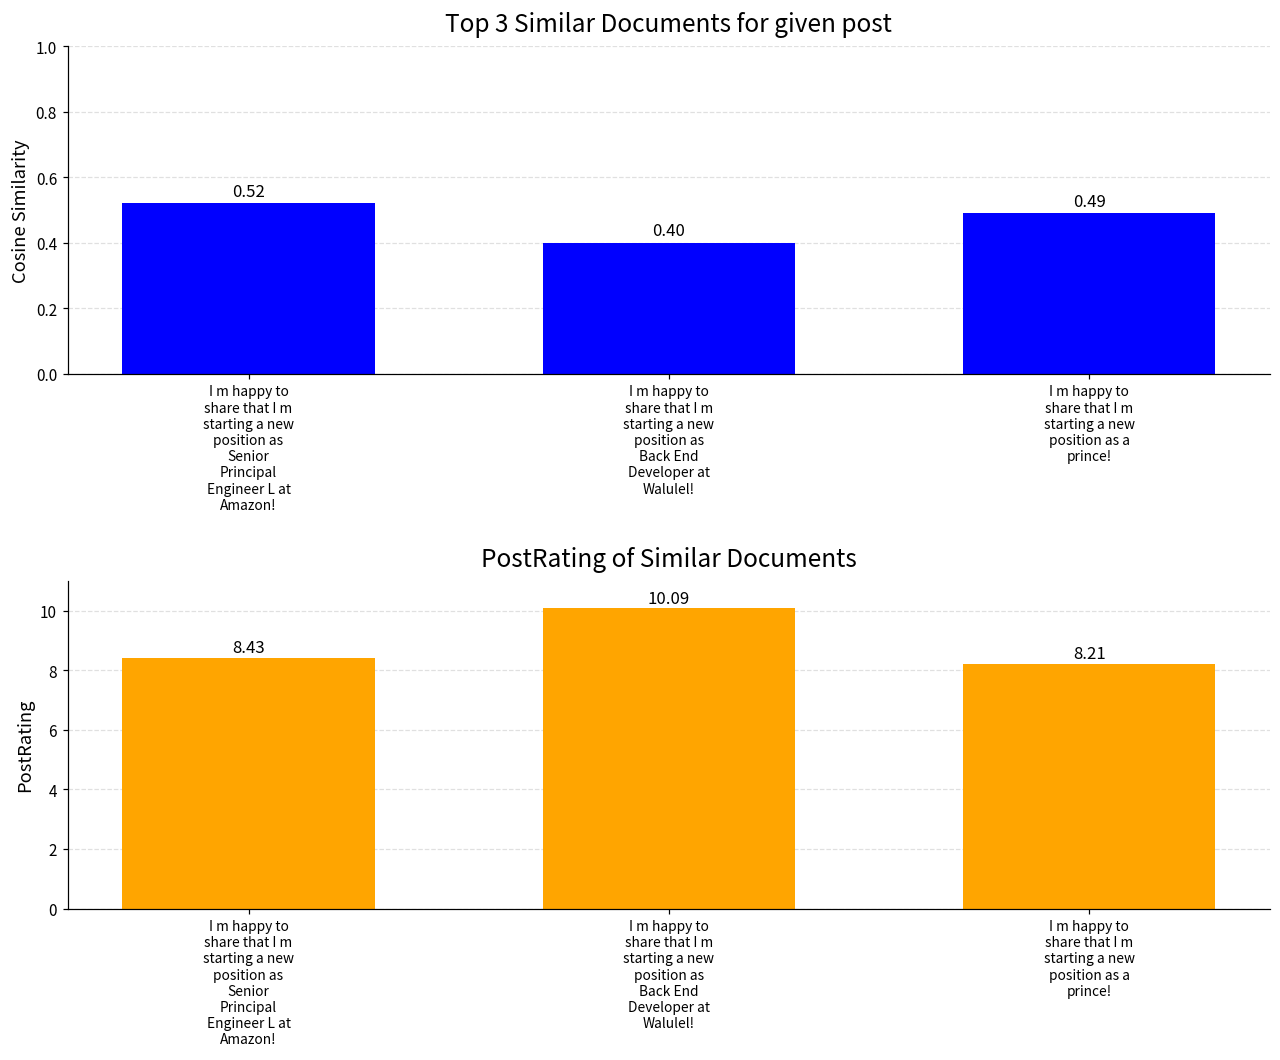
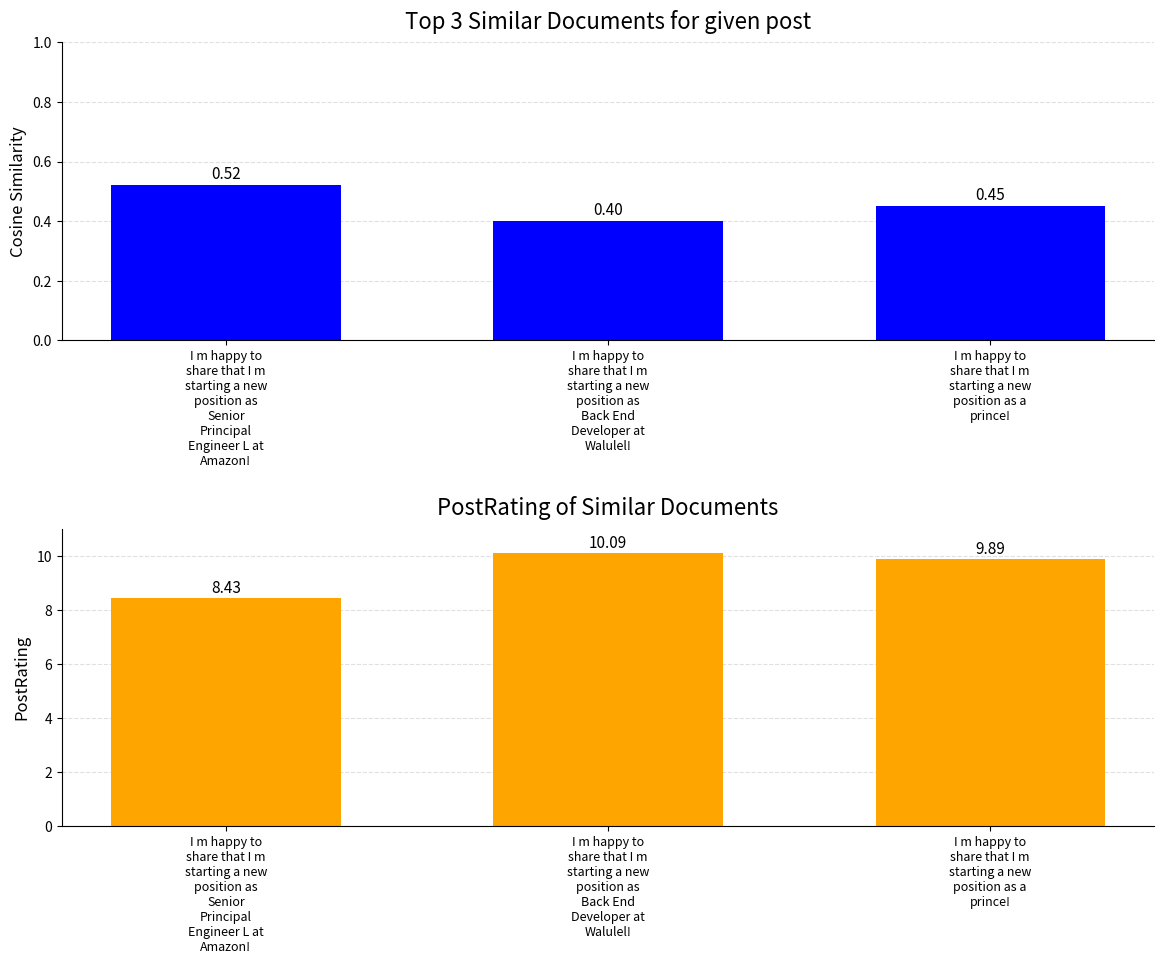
Top 3 Similar Documents for given post, I m happy to share that I m starting a new position as a prince!: 0.49 -> 0.45
PostRating of Similar Documents, I m happy to share that I m starting a new position as a prince!: 8.21 -> 9.89
